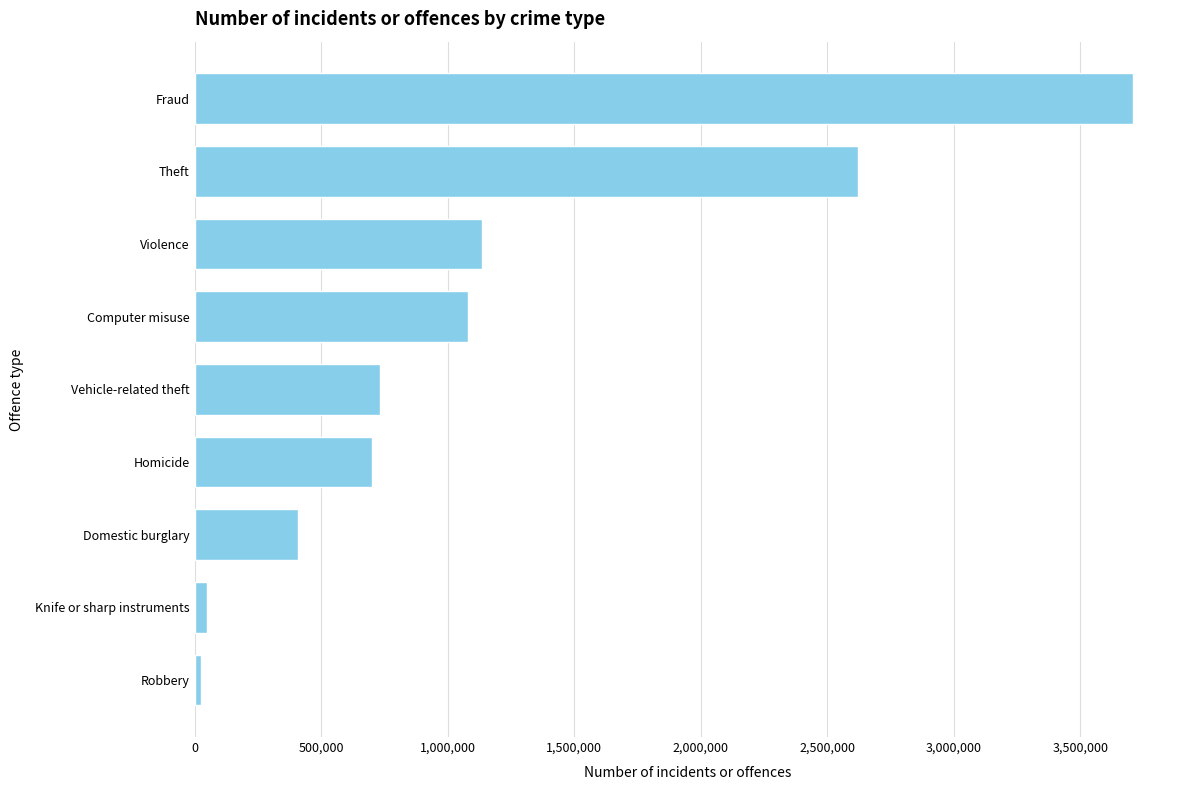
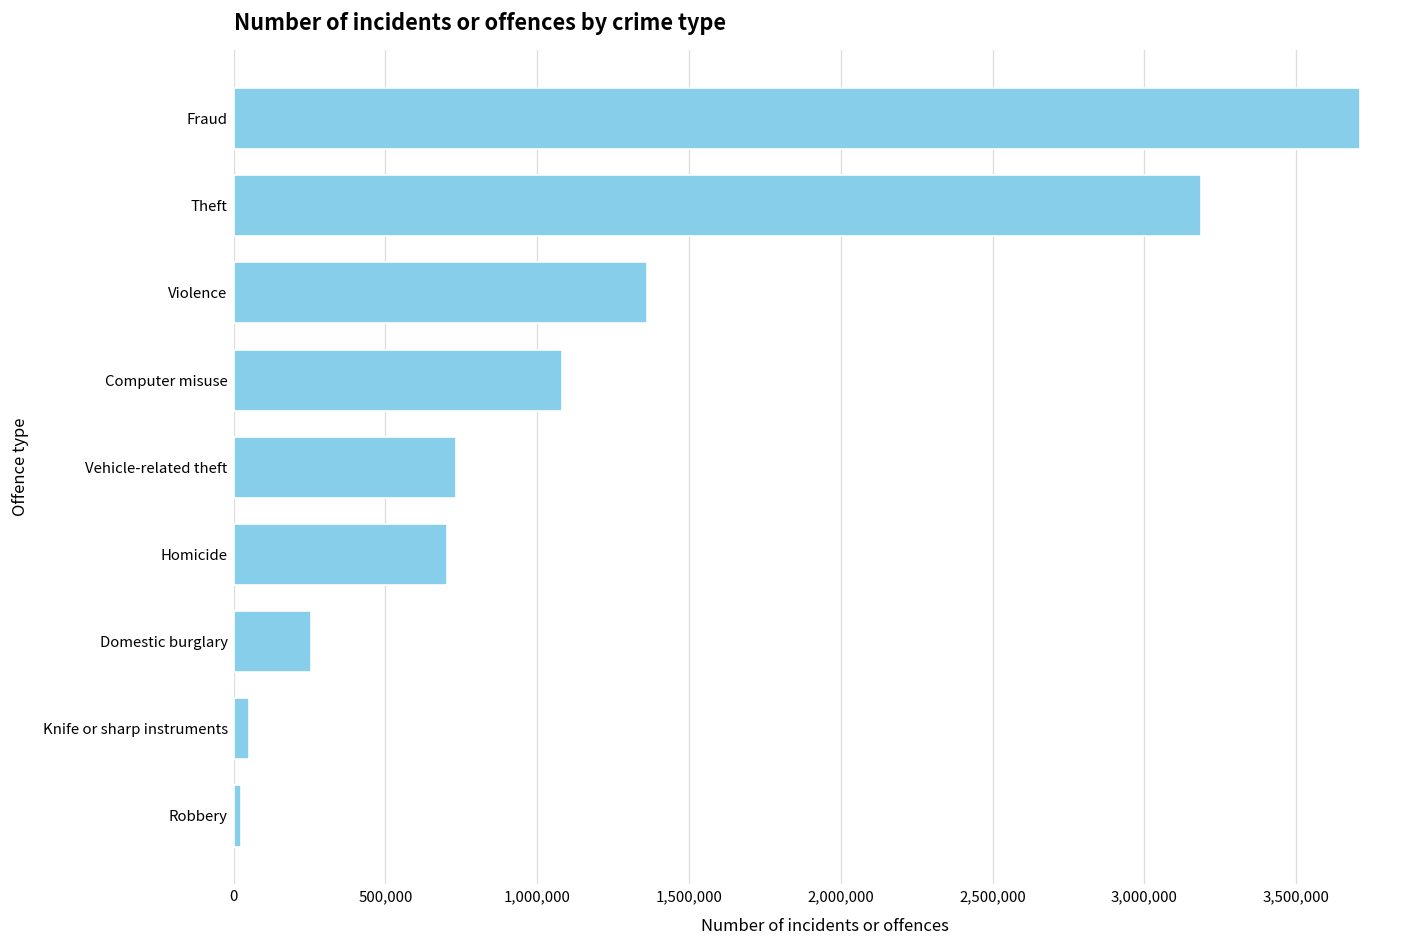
Theft: 2,620,000 -> 3,190,000
Violence: 1,140,000 -> 1,360,000
Domestic burglary: 410,000 -> 250,000
